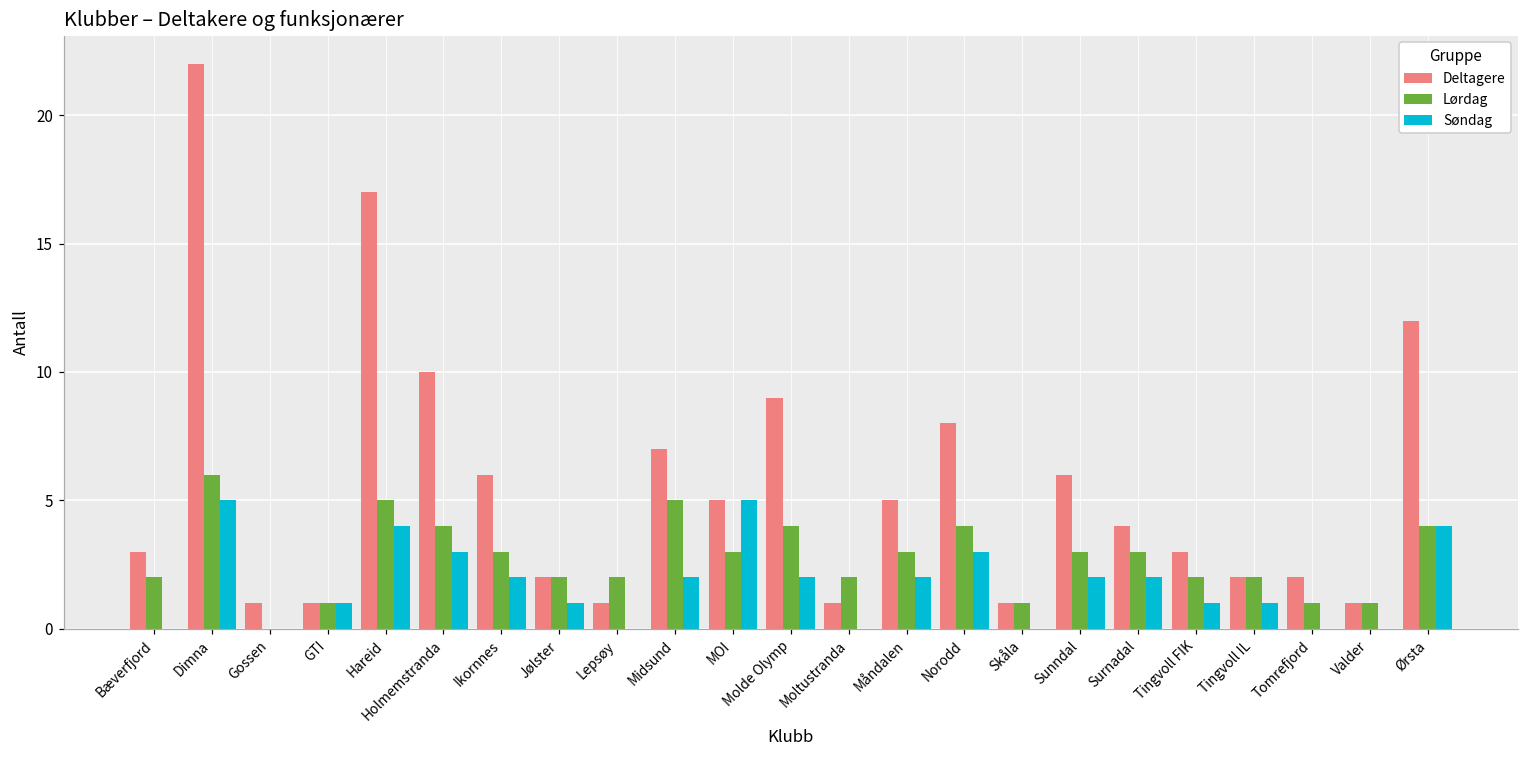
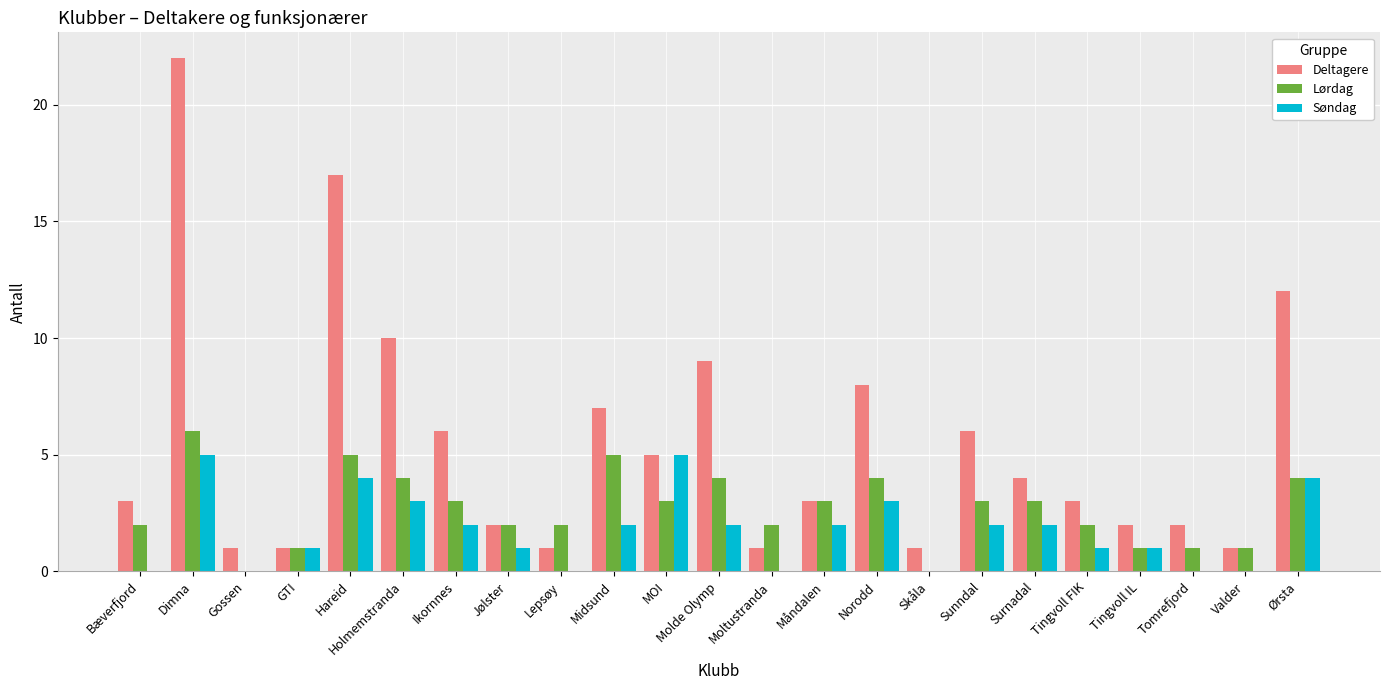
Deltagere, Måndalen: 5 -> 3
Lørdag, Skåla: 1 -> 0
Lørdag, Tingvoll IL: 2 -> 1
